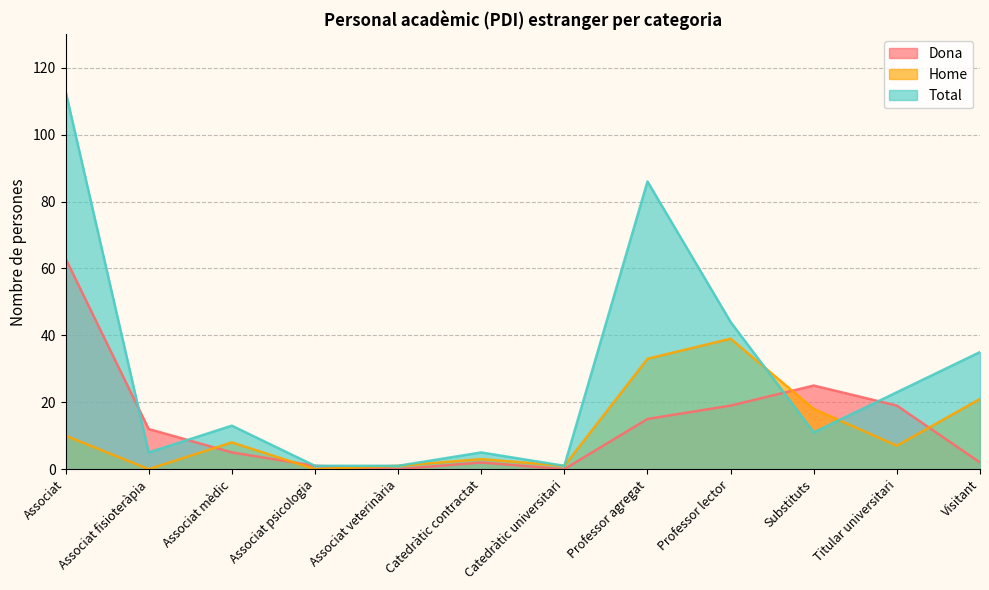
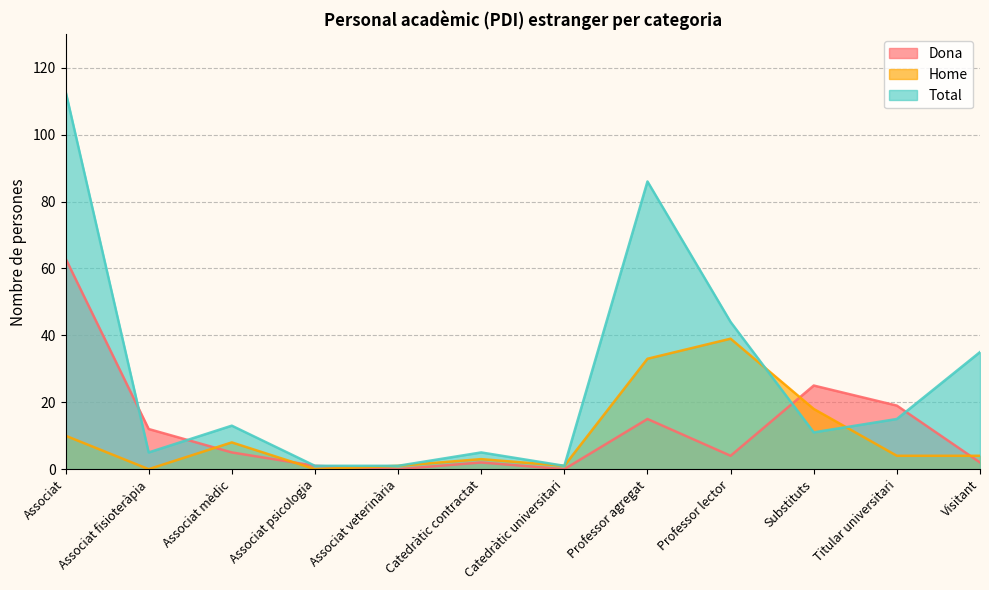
Dona, Professor lector: 19 -> 4
Home, Titular universitari: 7 -> 4
Total, Titular universitari: 23 -> 15
Home, Visitant: 21 -> 4
